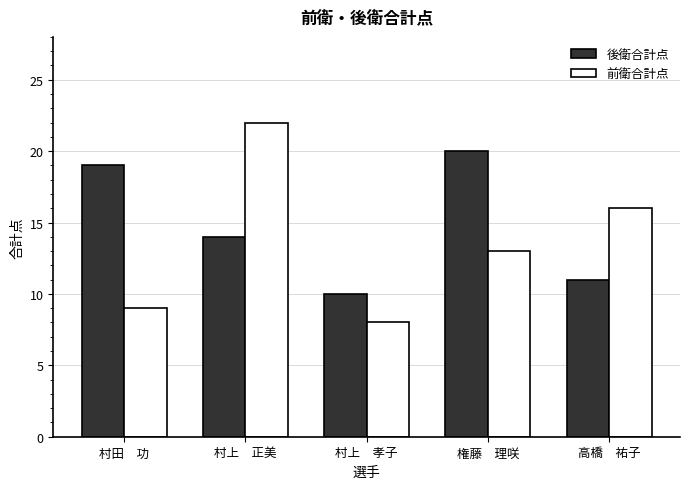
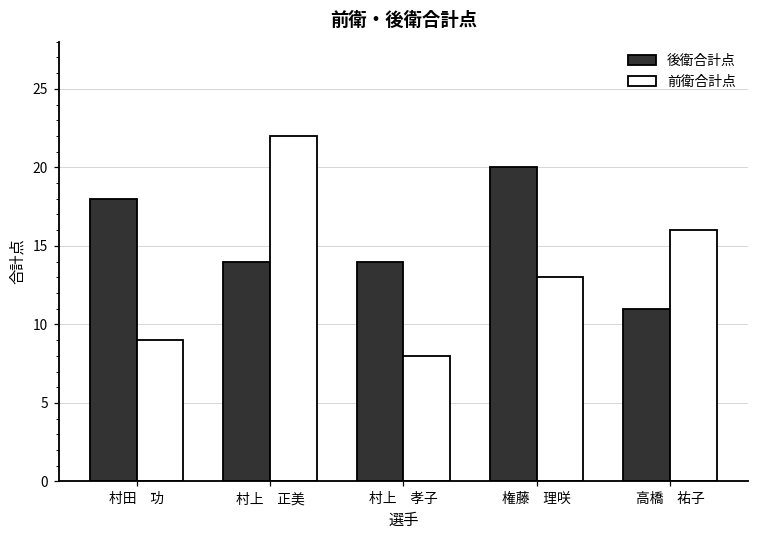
後衛合計点, 村田 功: 19 -> 18
後衛合計点, 村上 孝子: 10 -> 14
